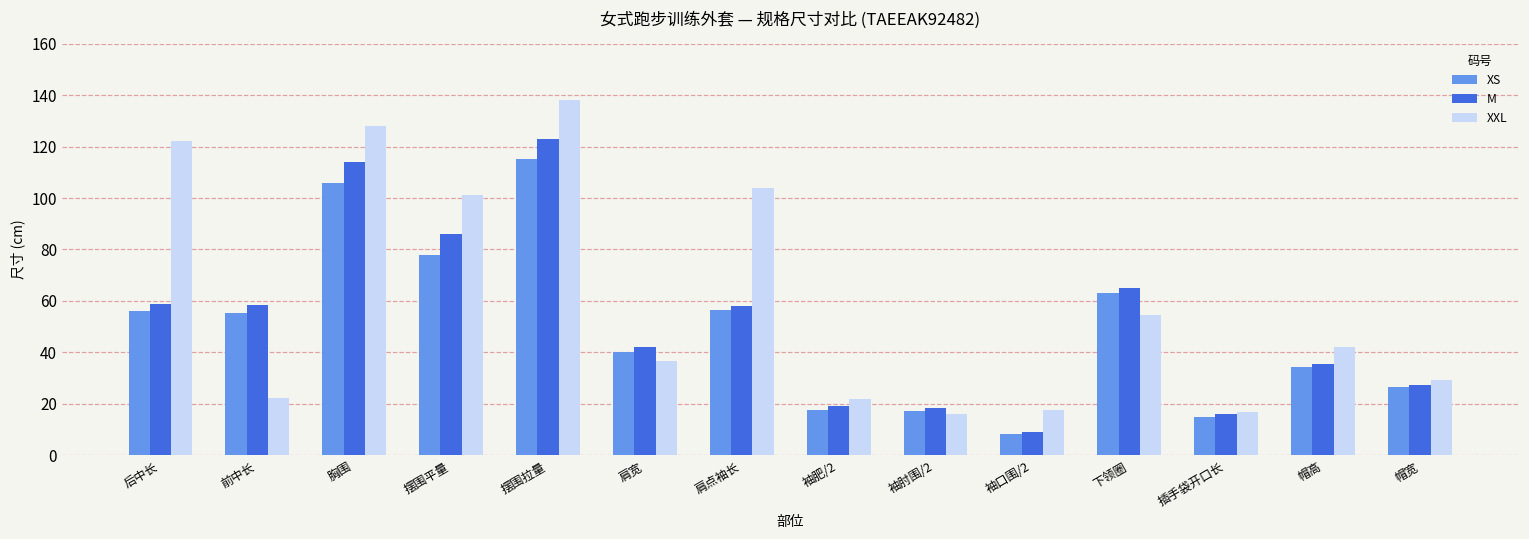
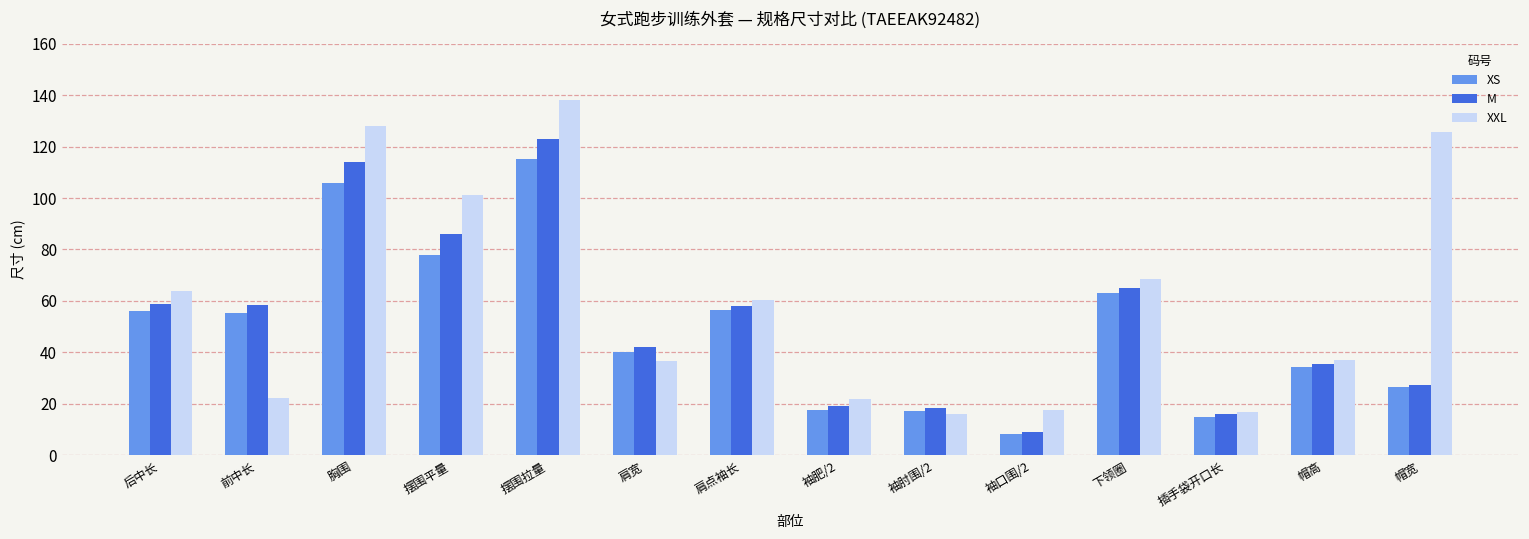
XXL, 后中长: 122 -> 64
XXL, 肩点袖长: 104 -> 61
XXL, 下领圈: 55 -> 69
XXL, 帽高: 42 -> 37
XXL, 帽宽: 29 -> 126
